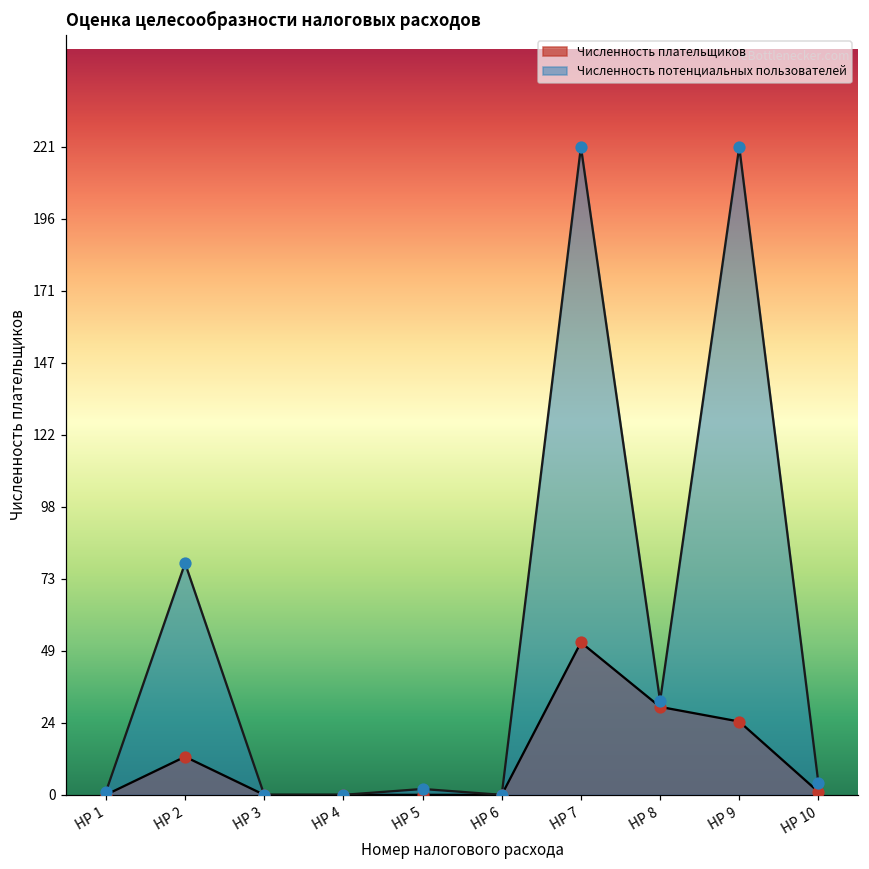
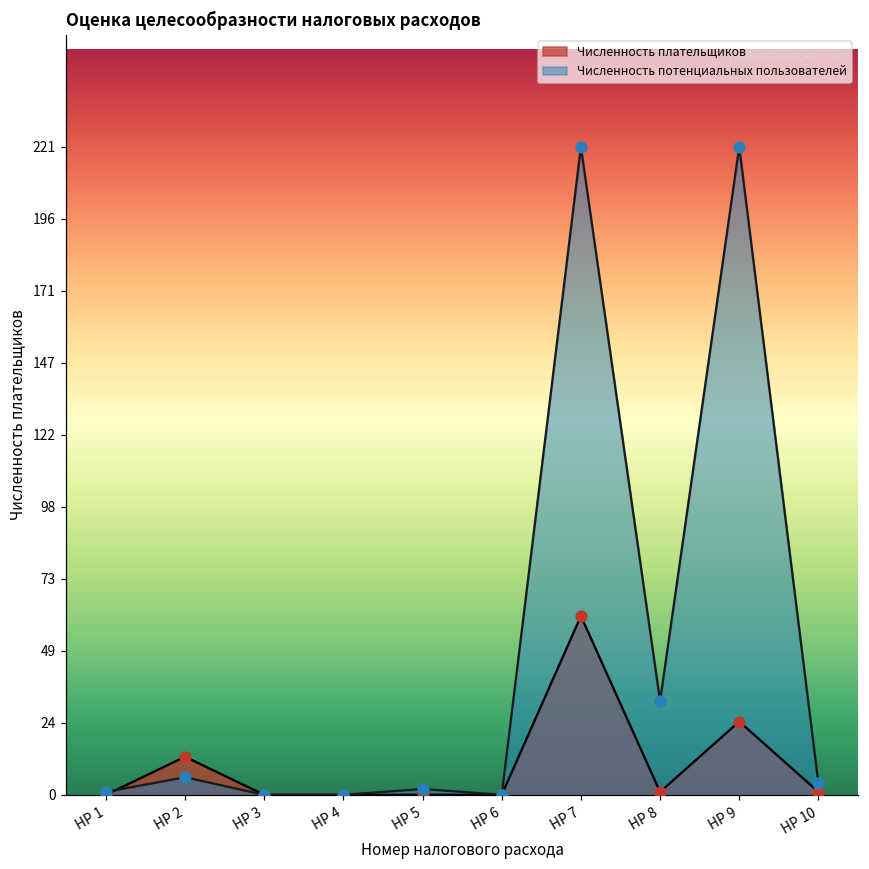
Численность потенциальных пользователей, НР 2: 79 -> 6
Численность плательщиков, НР 7: 52 -> 61
Численность плательщиков, НР 8: 30 -> 1
